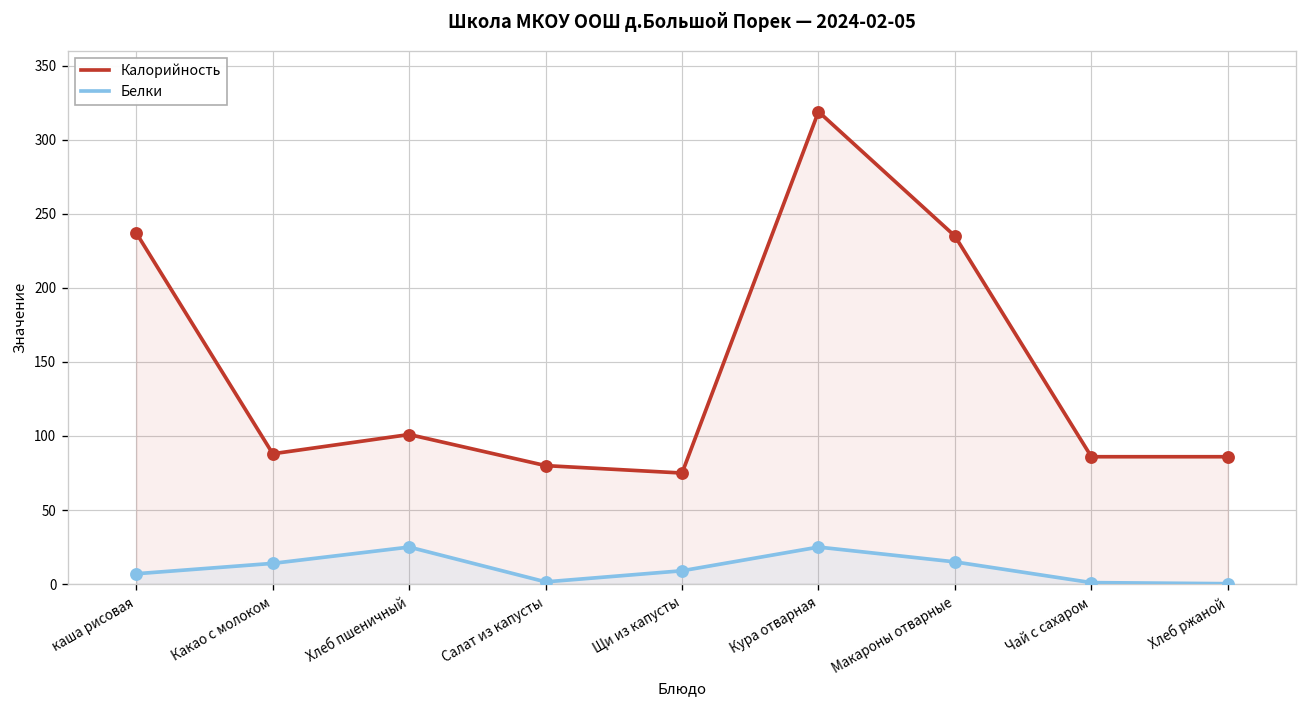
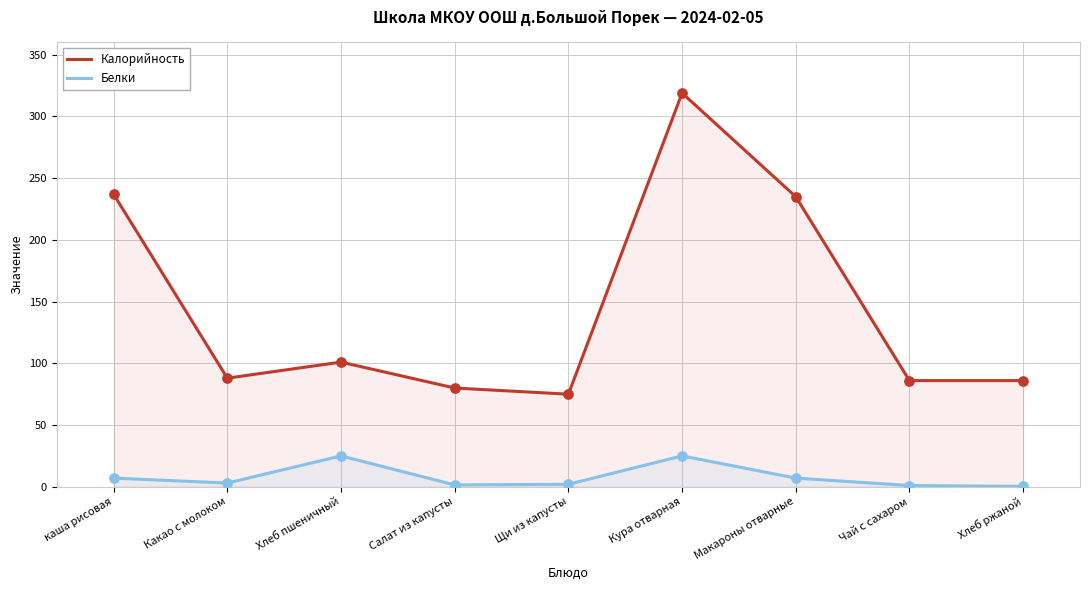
Белки, Какао с молоком: 14 -> 3
Белки, Щи из капусты: 9 -> 2
Белки, Макароны отварные: 15 -> 7
